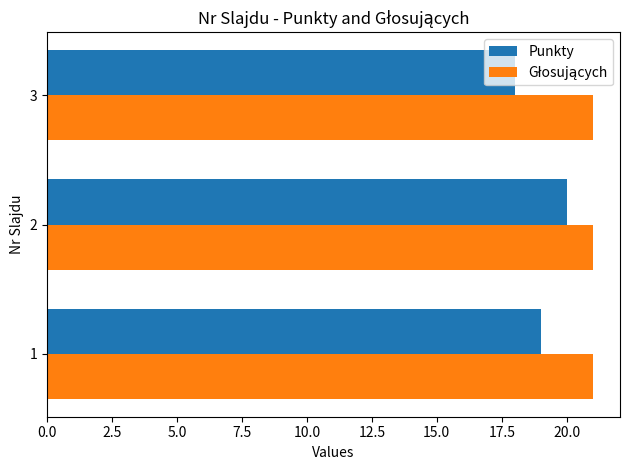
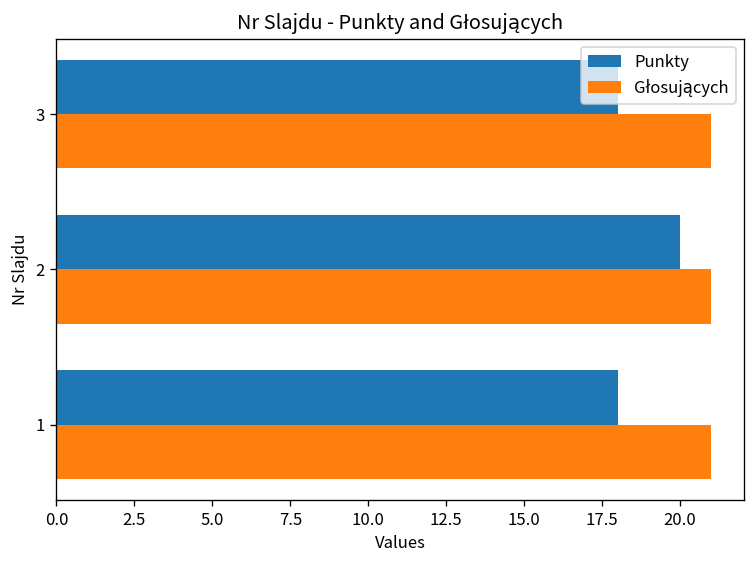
Punkty, 1: 19 -> 18
